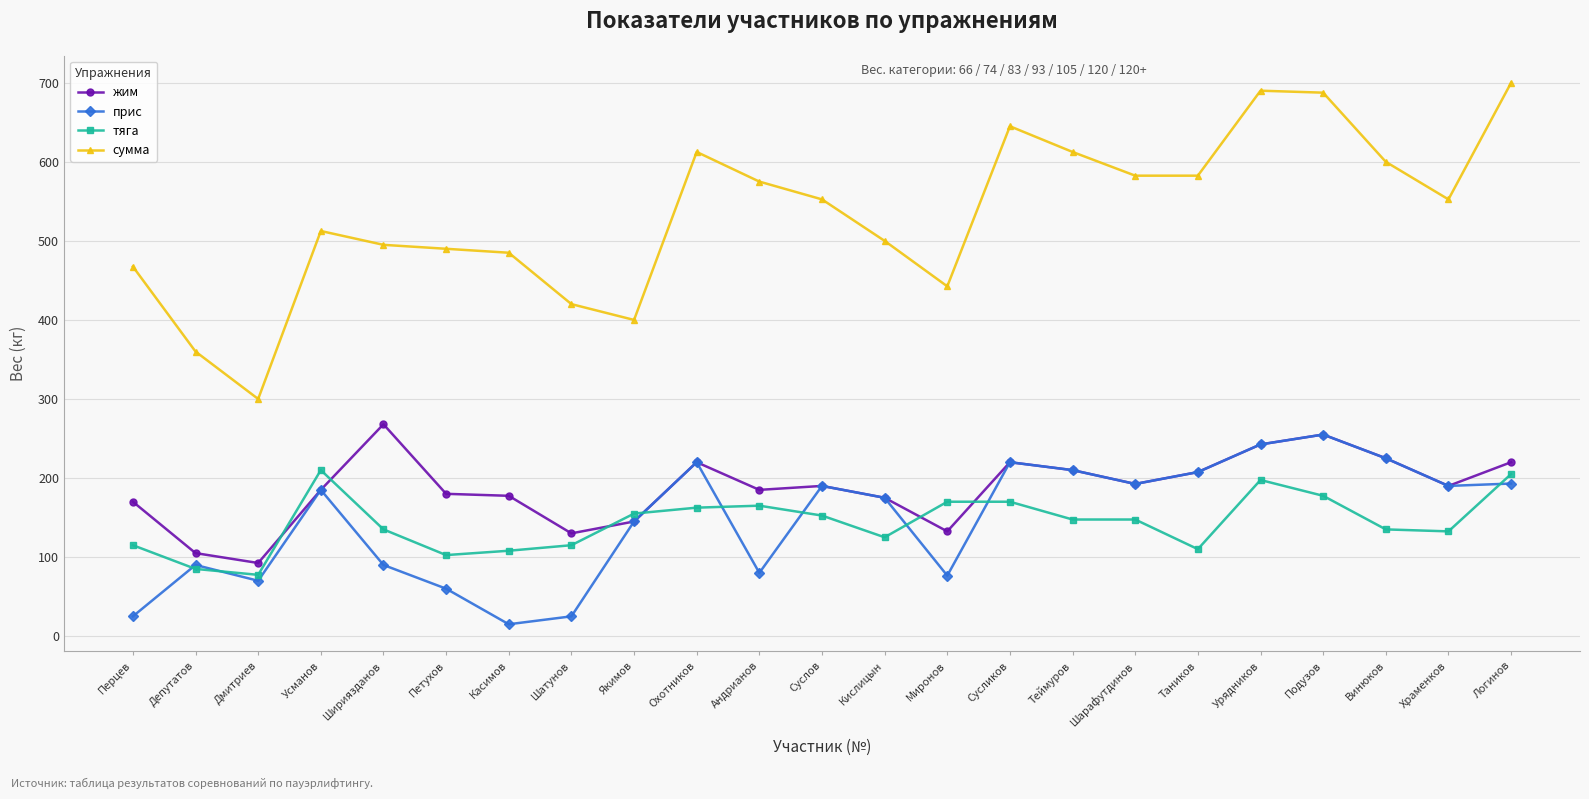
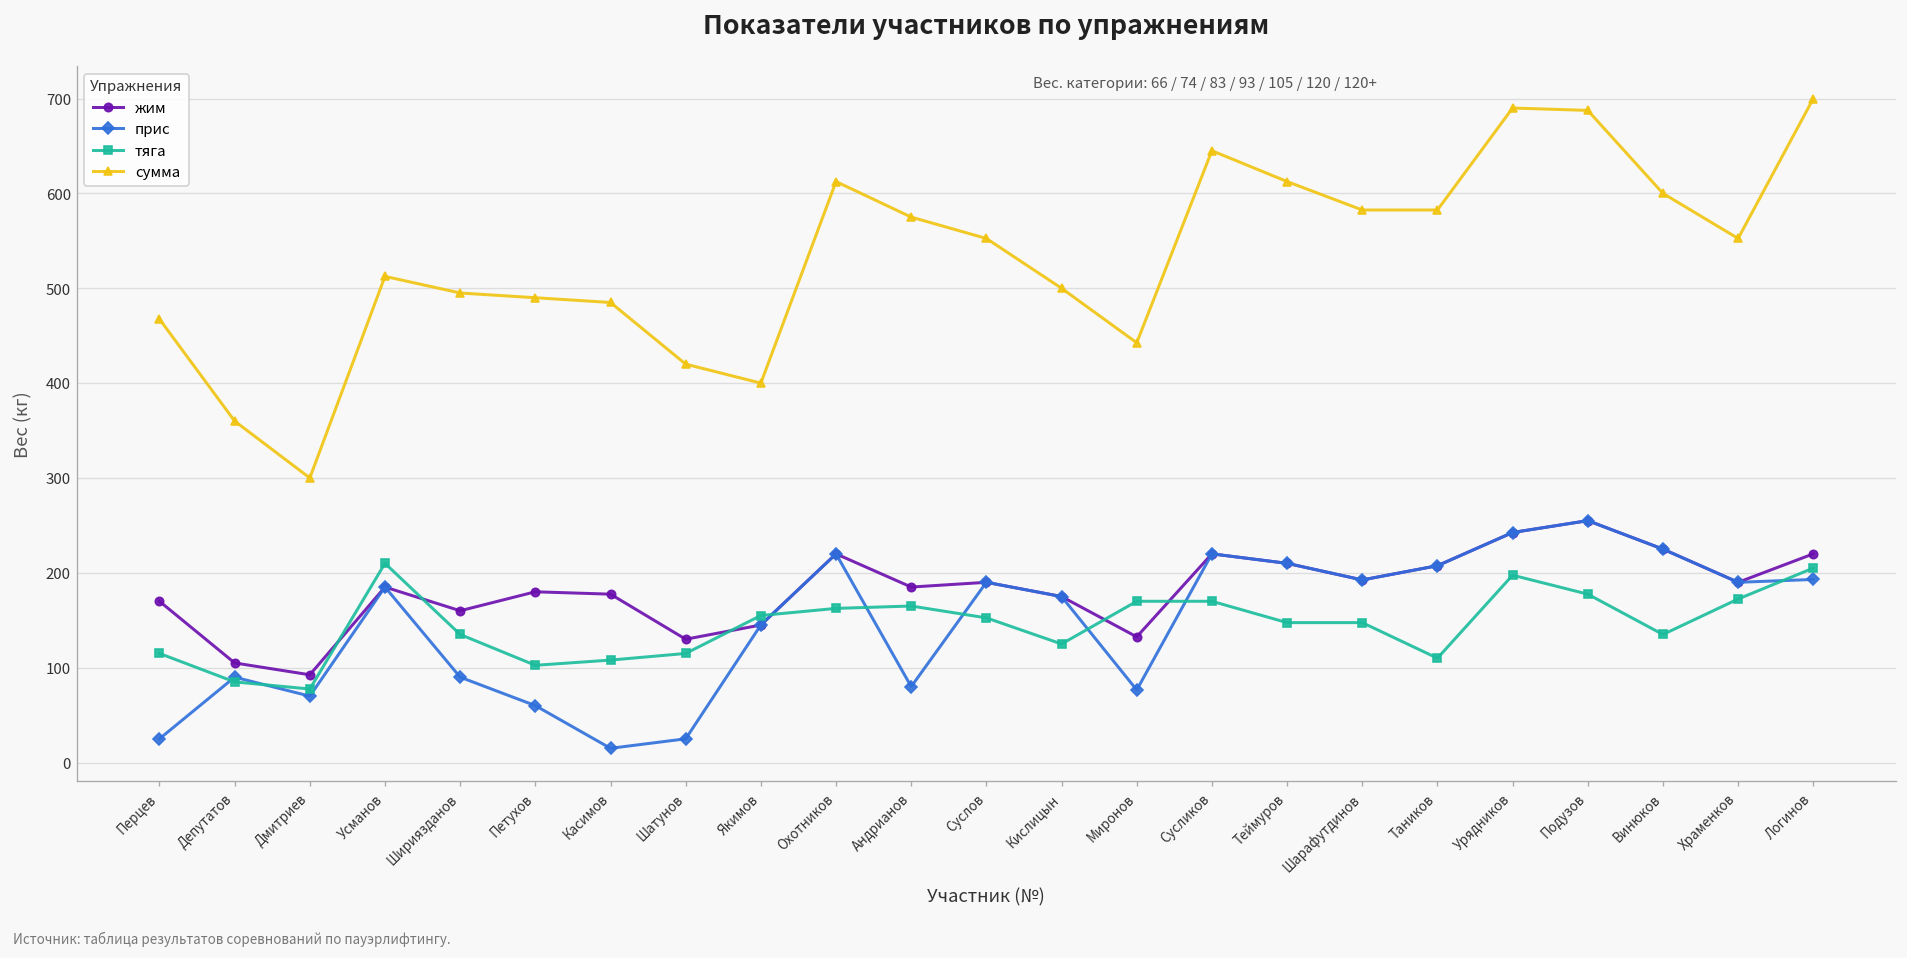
жим, Шириязданов: 270 -> 160
тяга, Храменков: 130 -> 170
